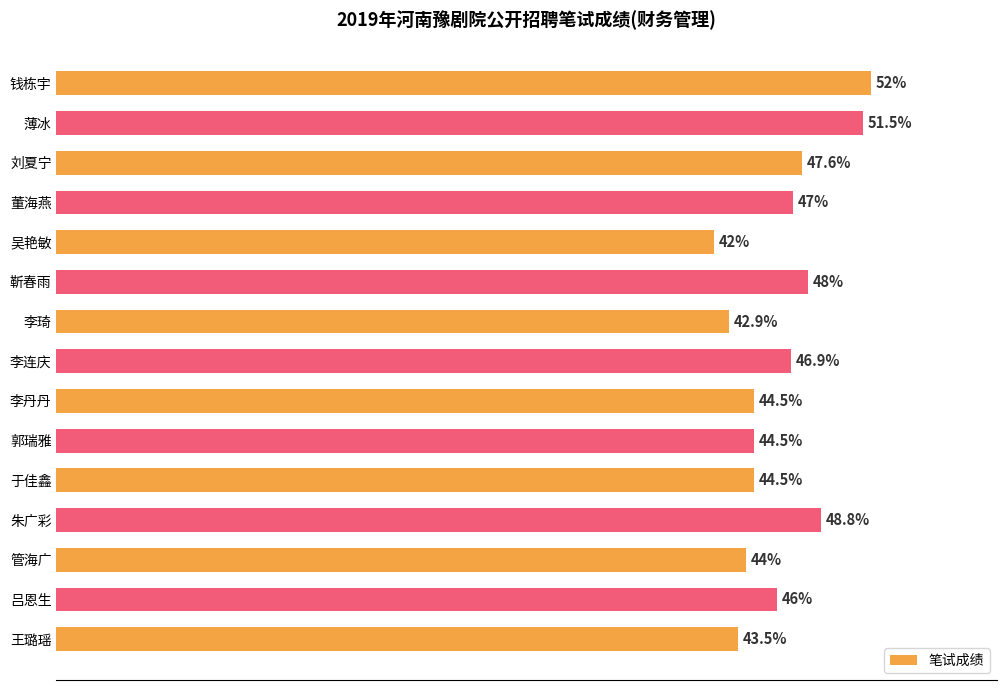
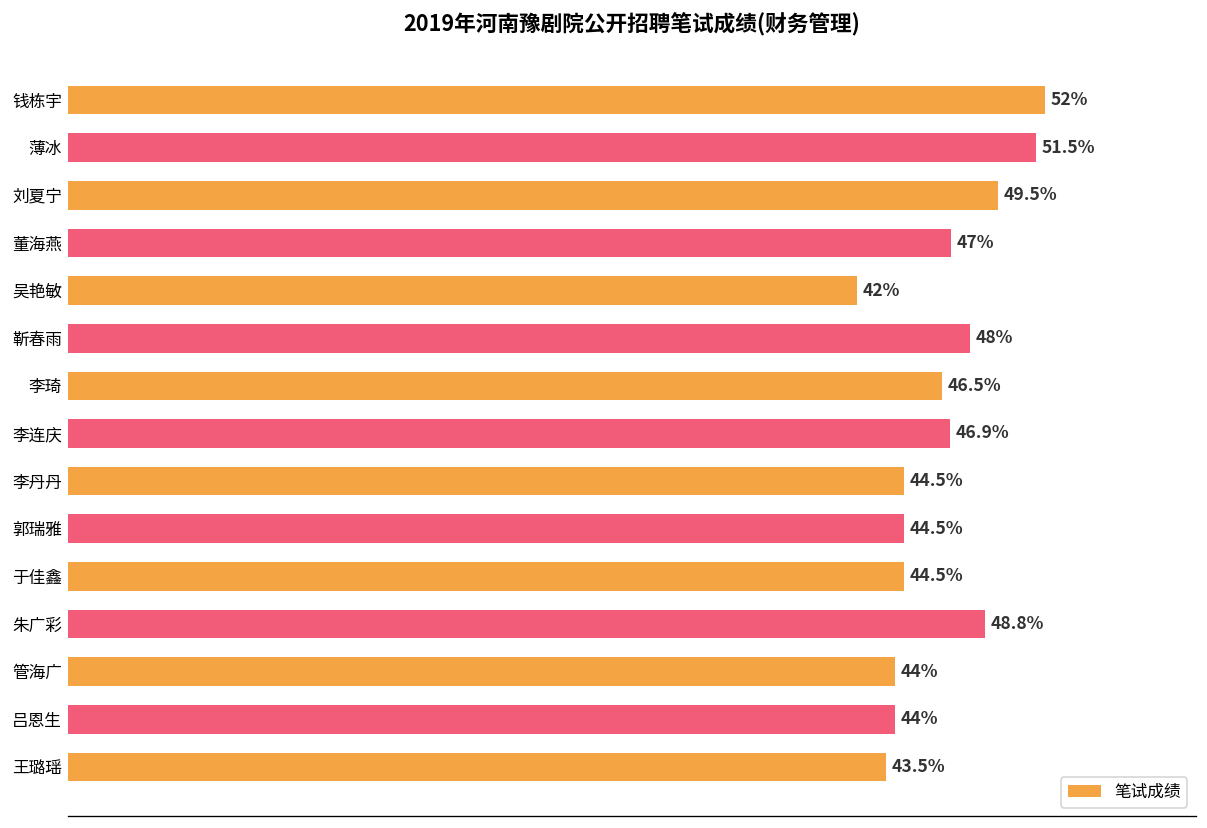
刘夏宁: 47.6% -> 49.5%
李琦: 42.9% -> 46.5%
吕恩生: 46% -> 44%
